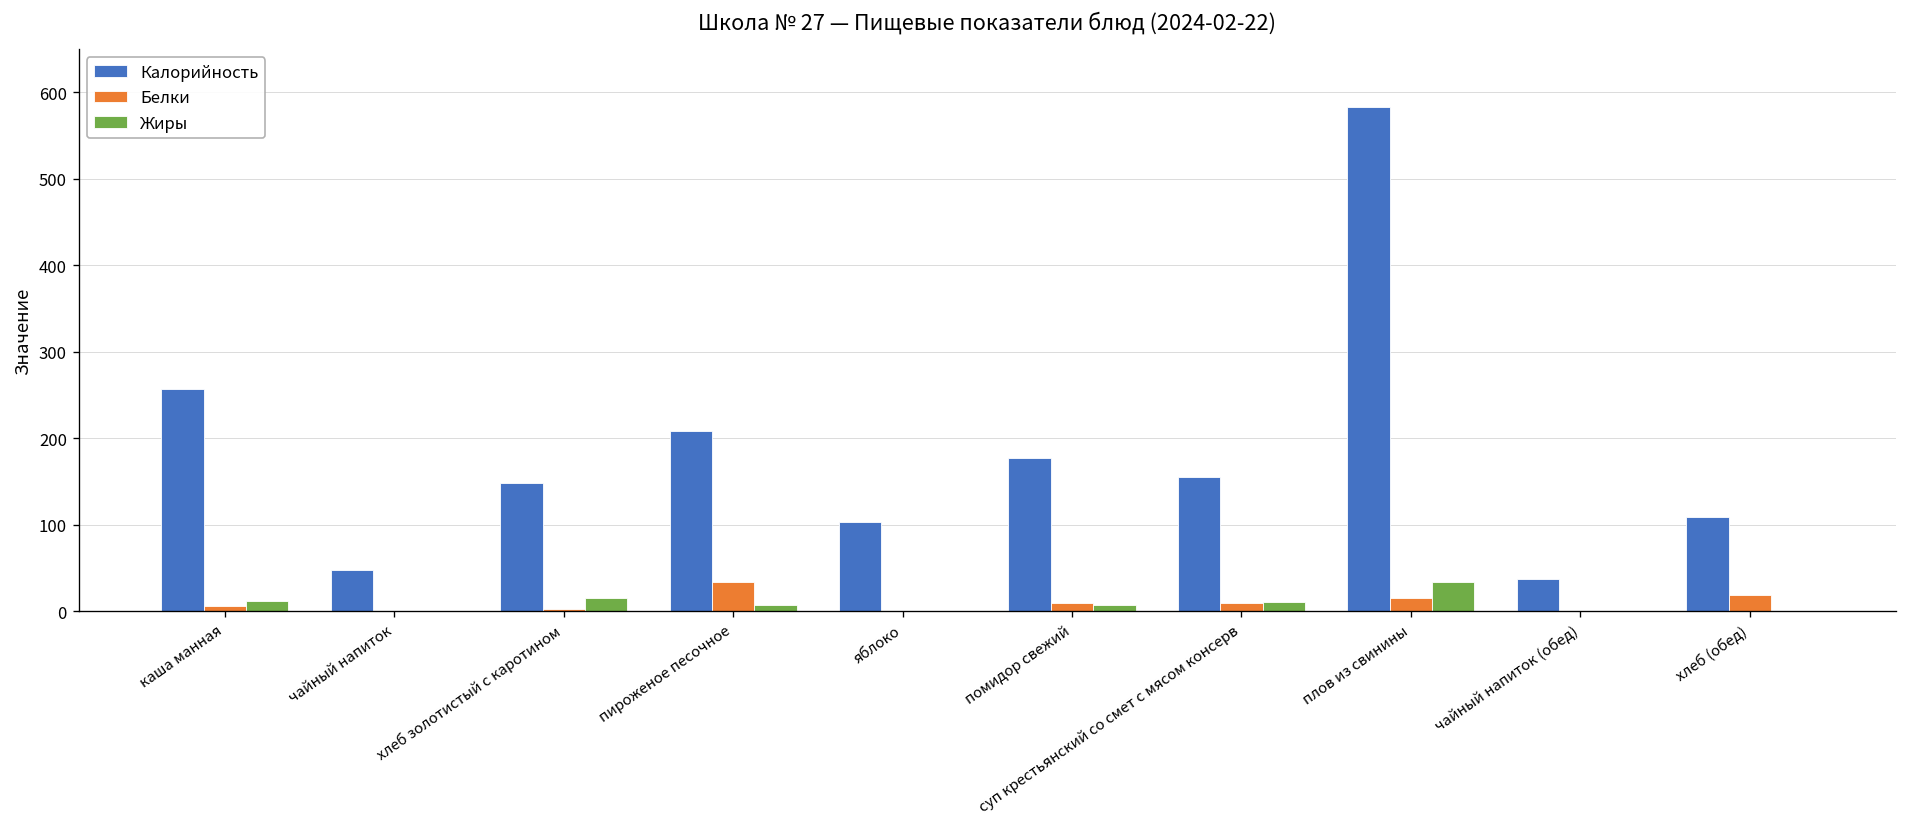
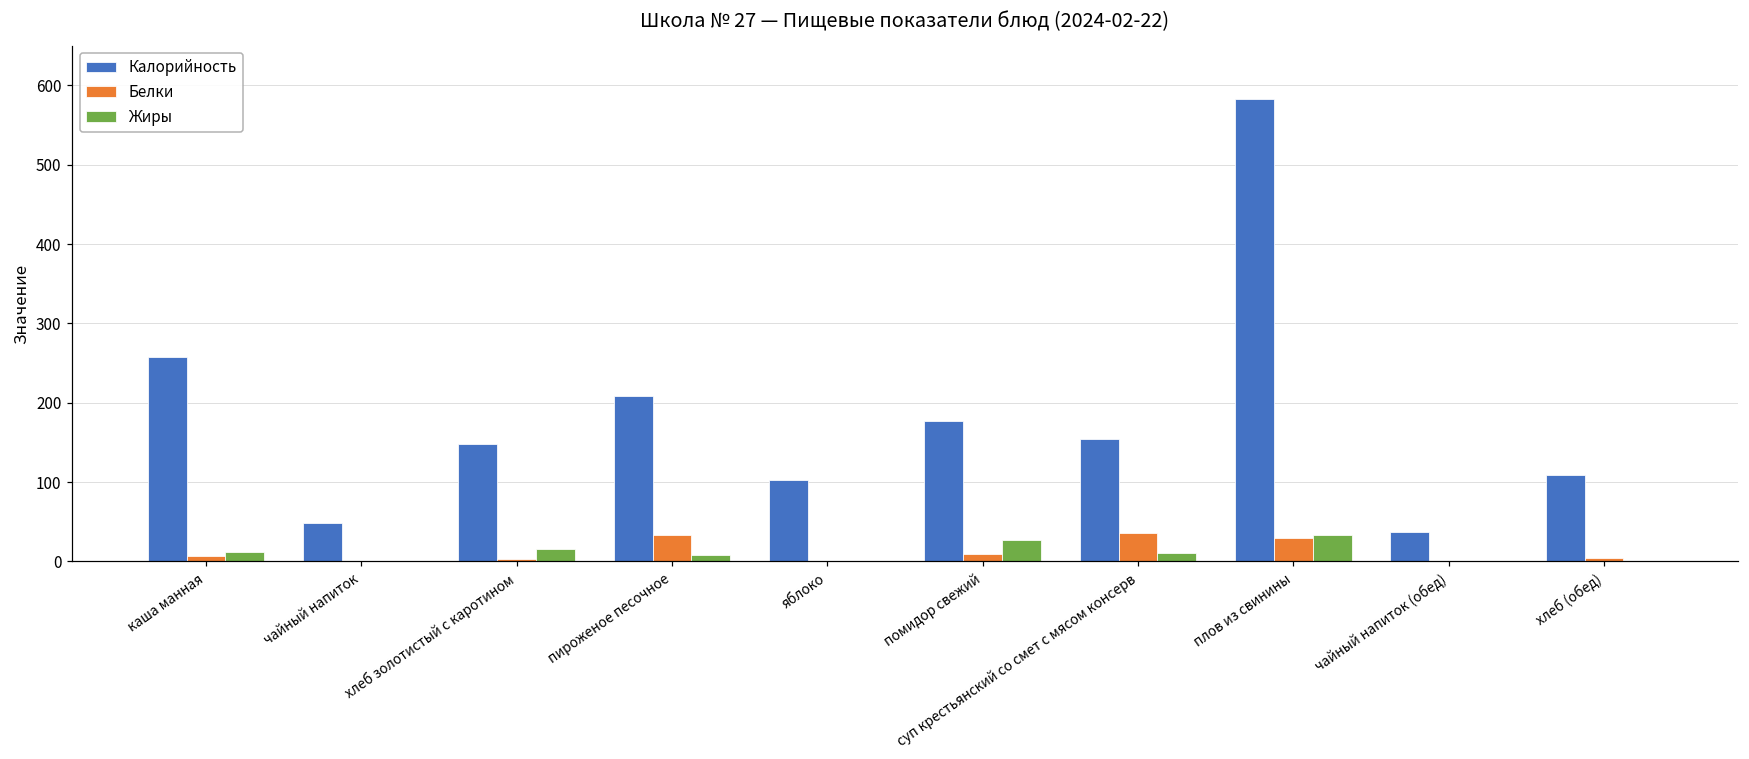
Жиры, помидор свежий: 10 -> 30
Белки, суп крестьянский со смет с мясом консерв: 10 -> 40
Белки, плов из свинины: 20 -> 30
Белки, хлеб (обед): 20 -> 0
